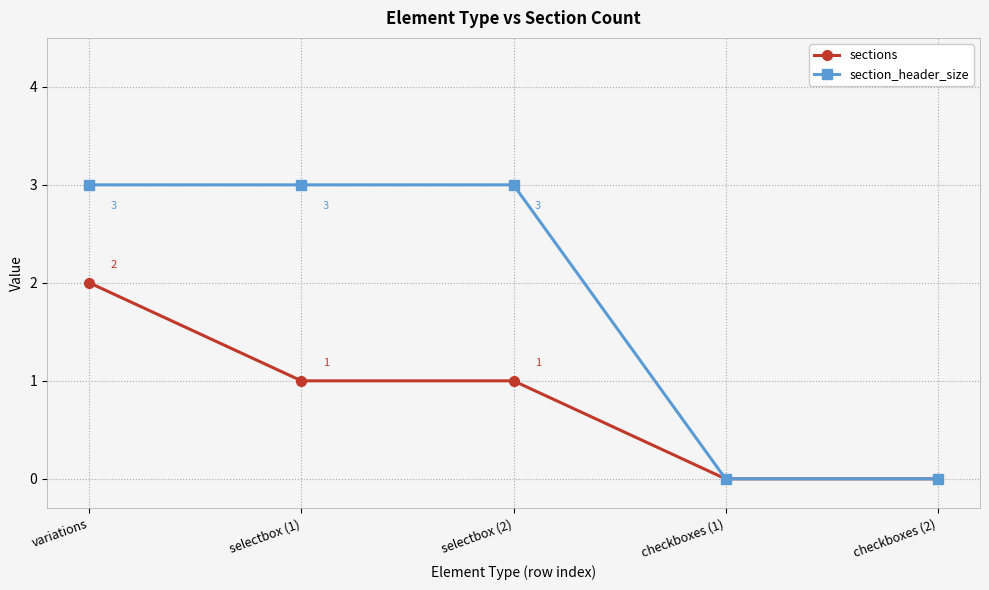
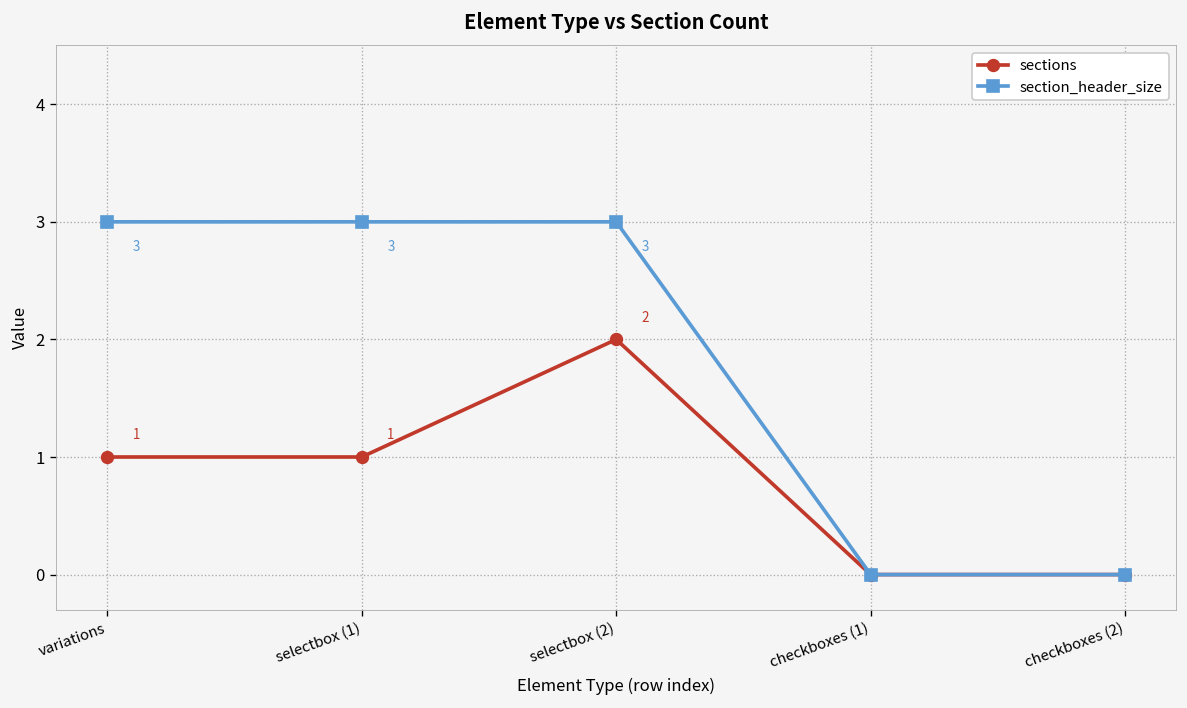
sections, variations: 2 -> 1
sections, selectbox (2): 1 -> 2
